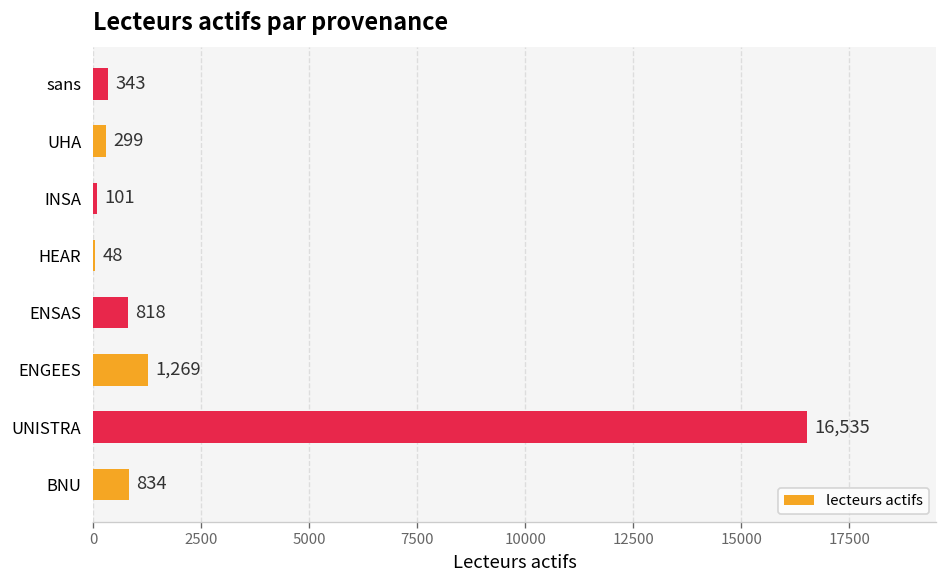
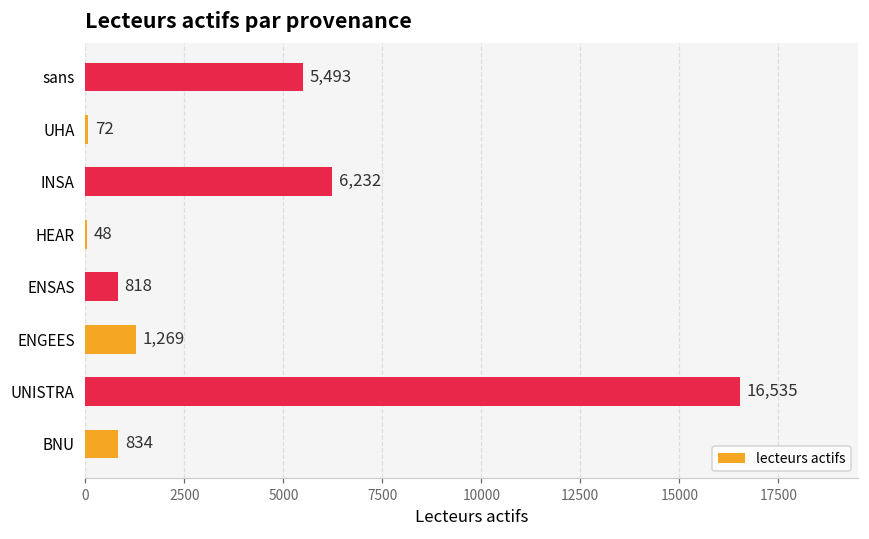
sans: 343 -> 5,493
UHA: 299 -> 72
INSA: 101 -> 6,232
